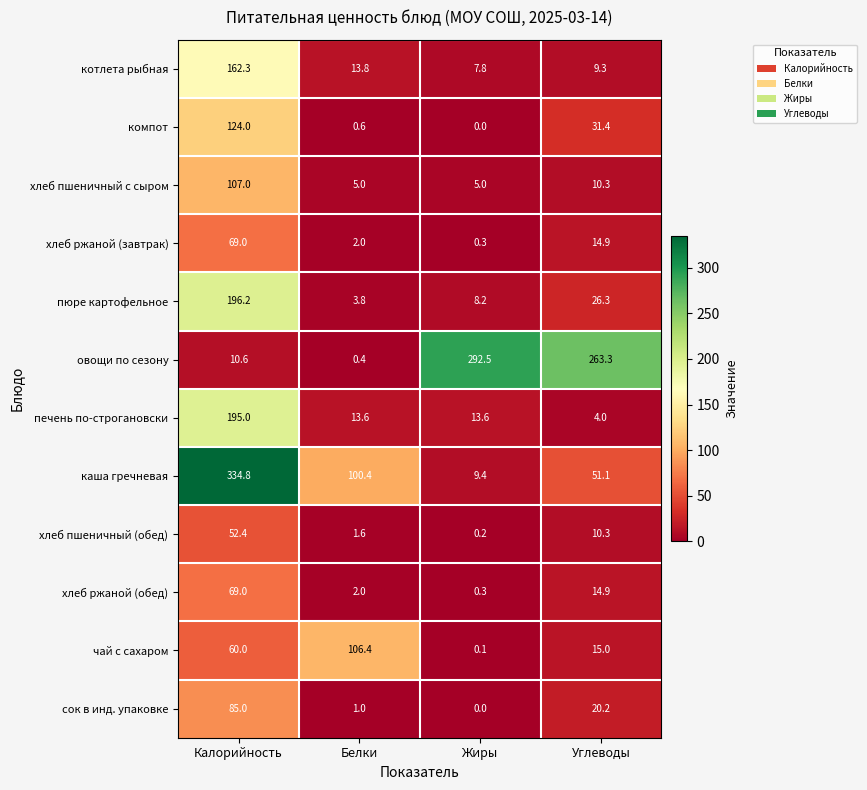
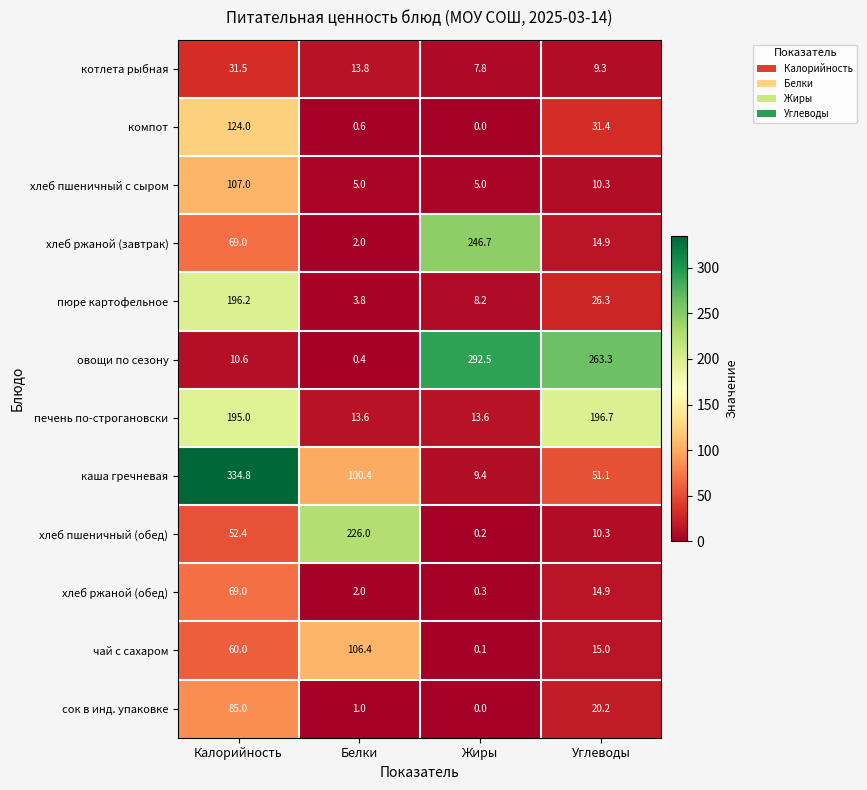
котлета рыбная, Калорийность: 162.3 -> 31.5
хлеб ржаной (завтрак), Жиры: 0.3 -> 246.7
печень по-строгановски, Углеводы: 4.0 -> 196.7
хлеб пшеничный (обед), Белки: 1.6 -> 226.0
